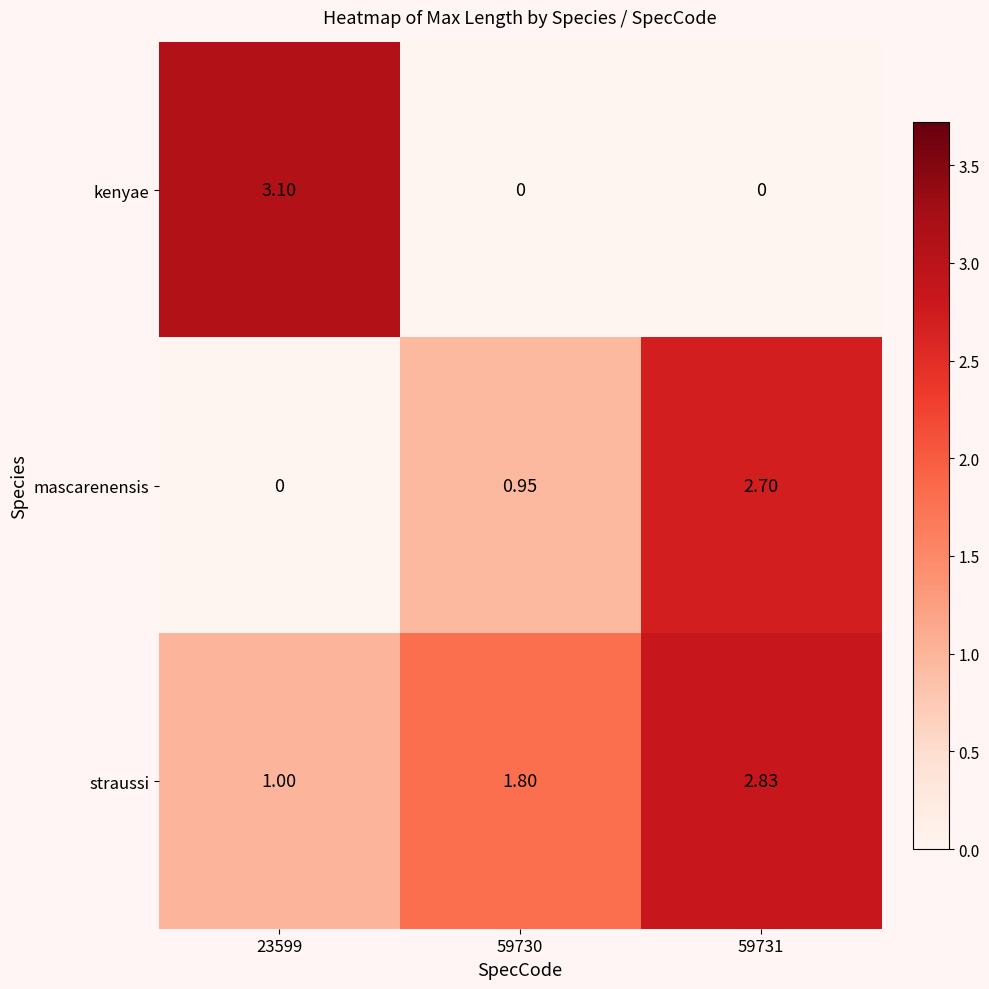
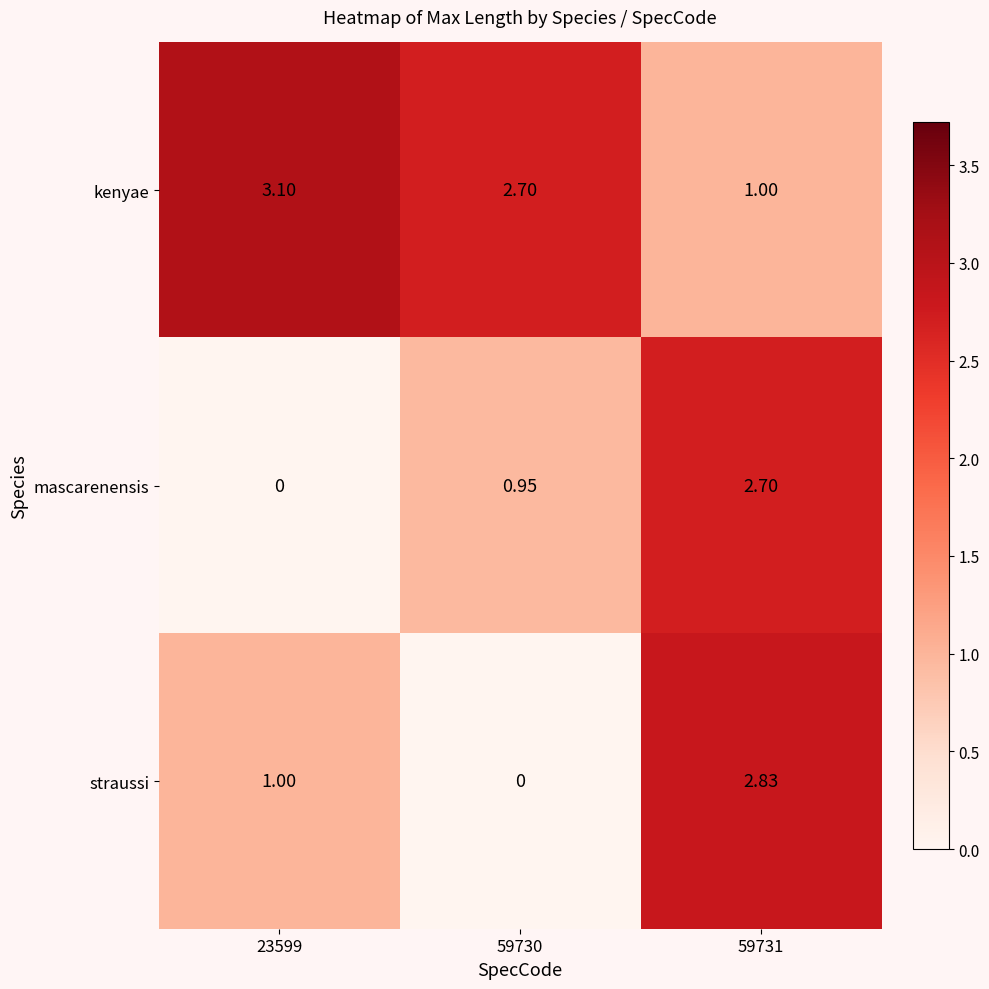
kenyae, 59730: 0 -> 2.70
kenyae, 59731: 0 -> 1.00
straussi, 59730: 1.80 -> 0
